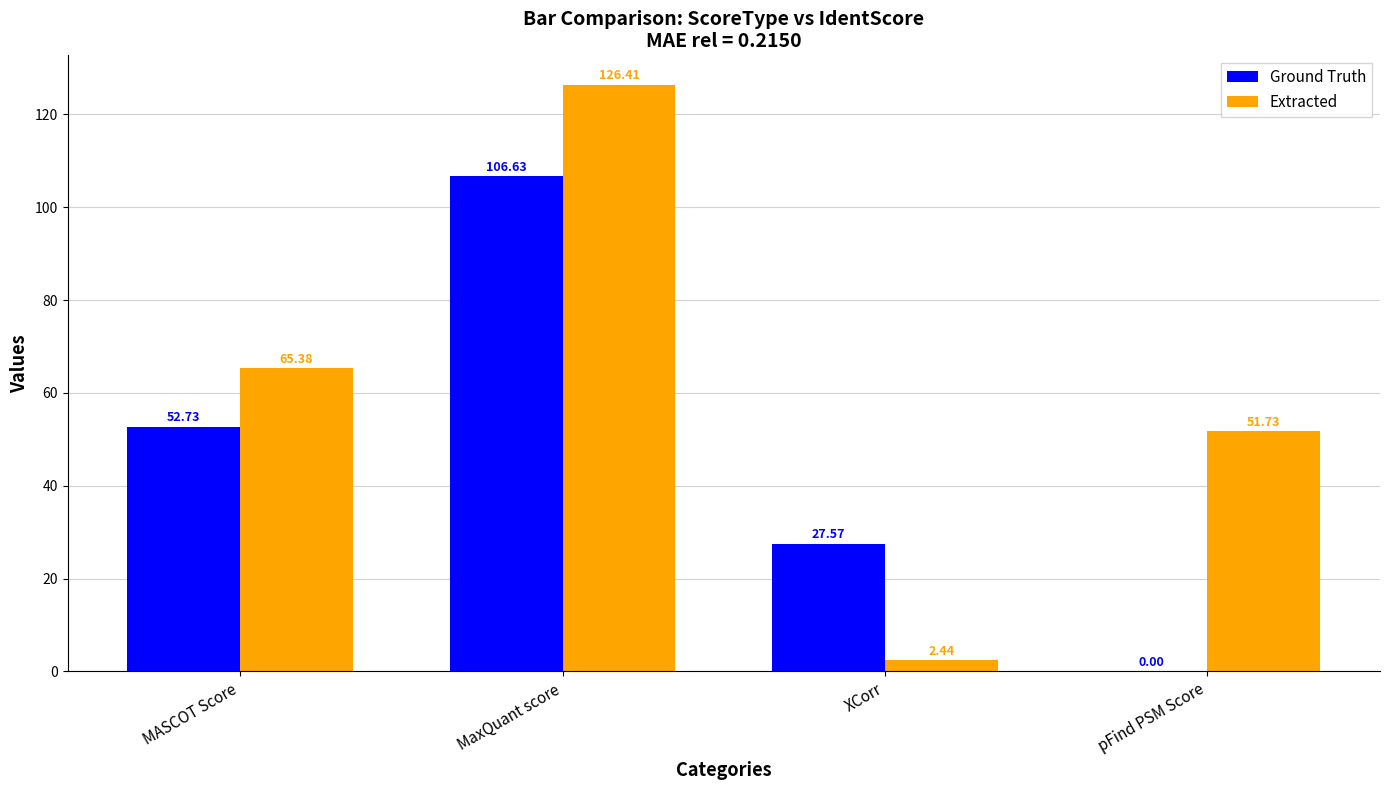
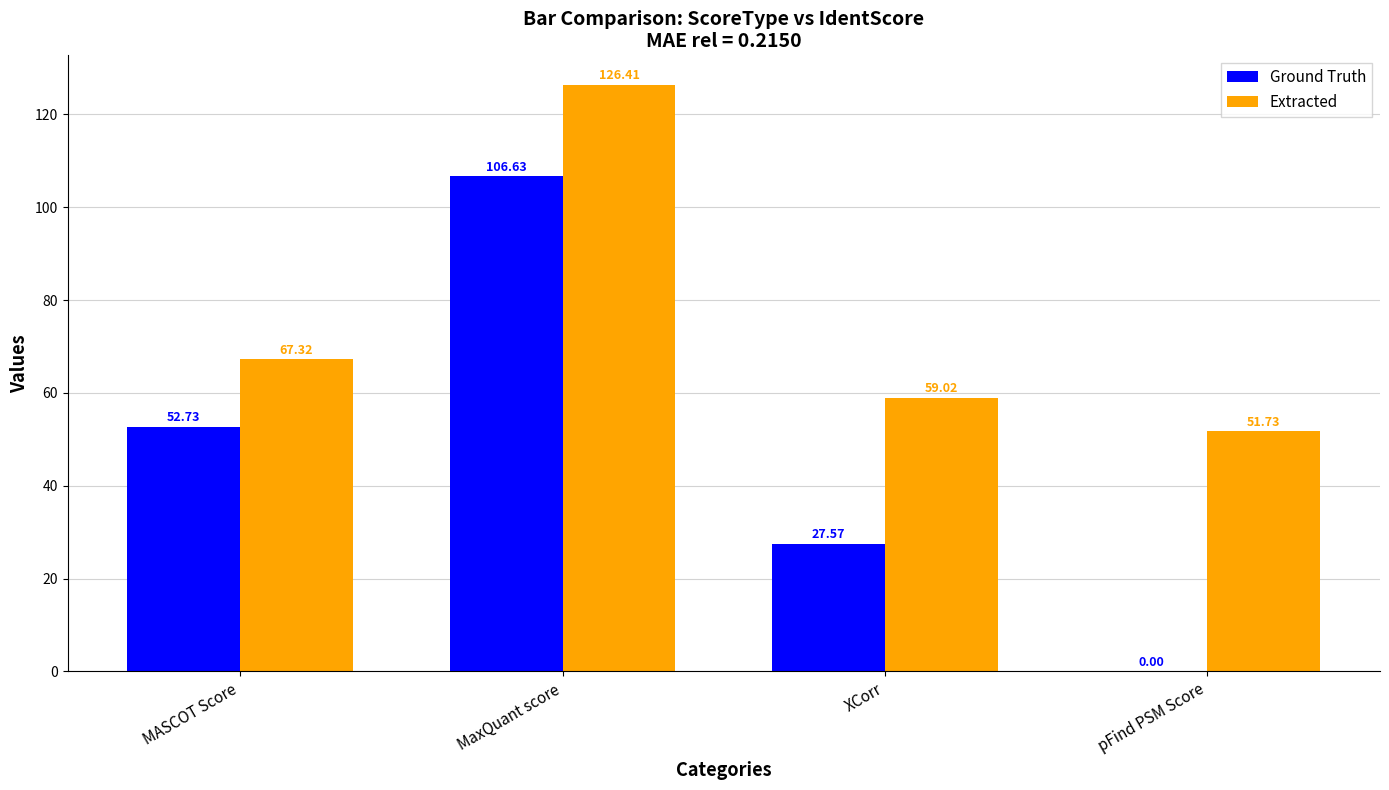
Extracted, MASCOT Score: 65.38 -> 67.32
Extracted, XCorr: 2.44 -> 59.02
